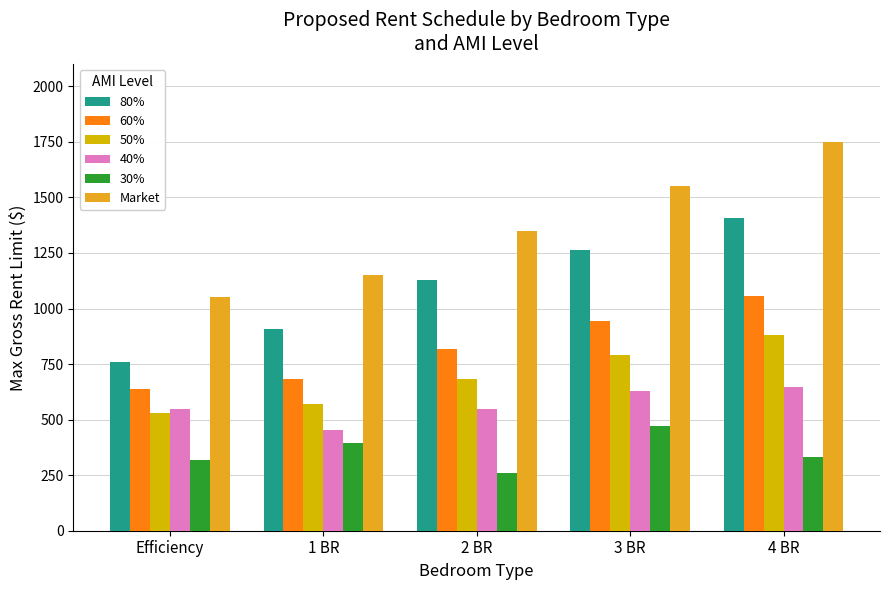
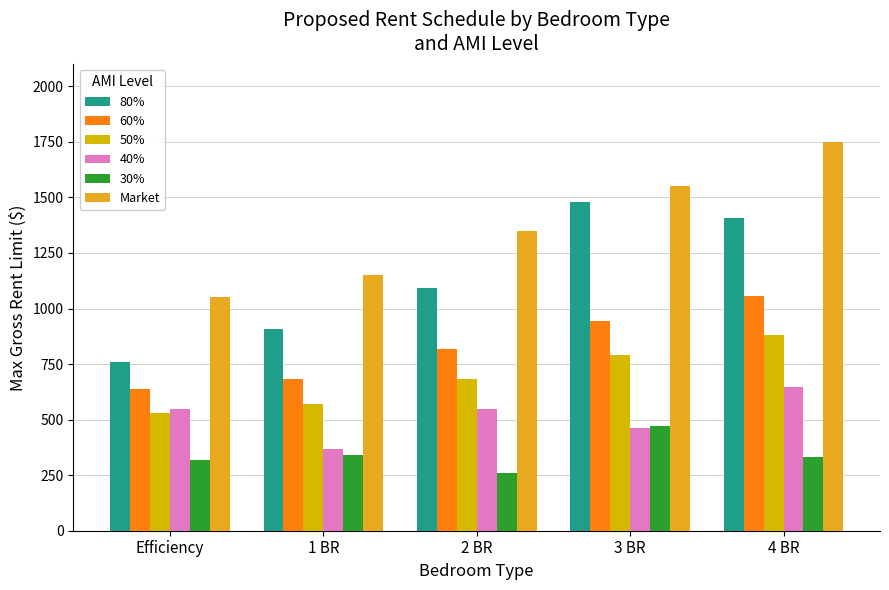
40%, 1 BR: 460 -> 370
30%, 1 BR: 400 -> 340
80%, 2 BR: 1130 -> 1090
80%, 3 BR: 1260 -> 1480
40%, 3 BR: 630 -> 460
